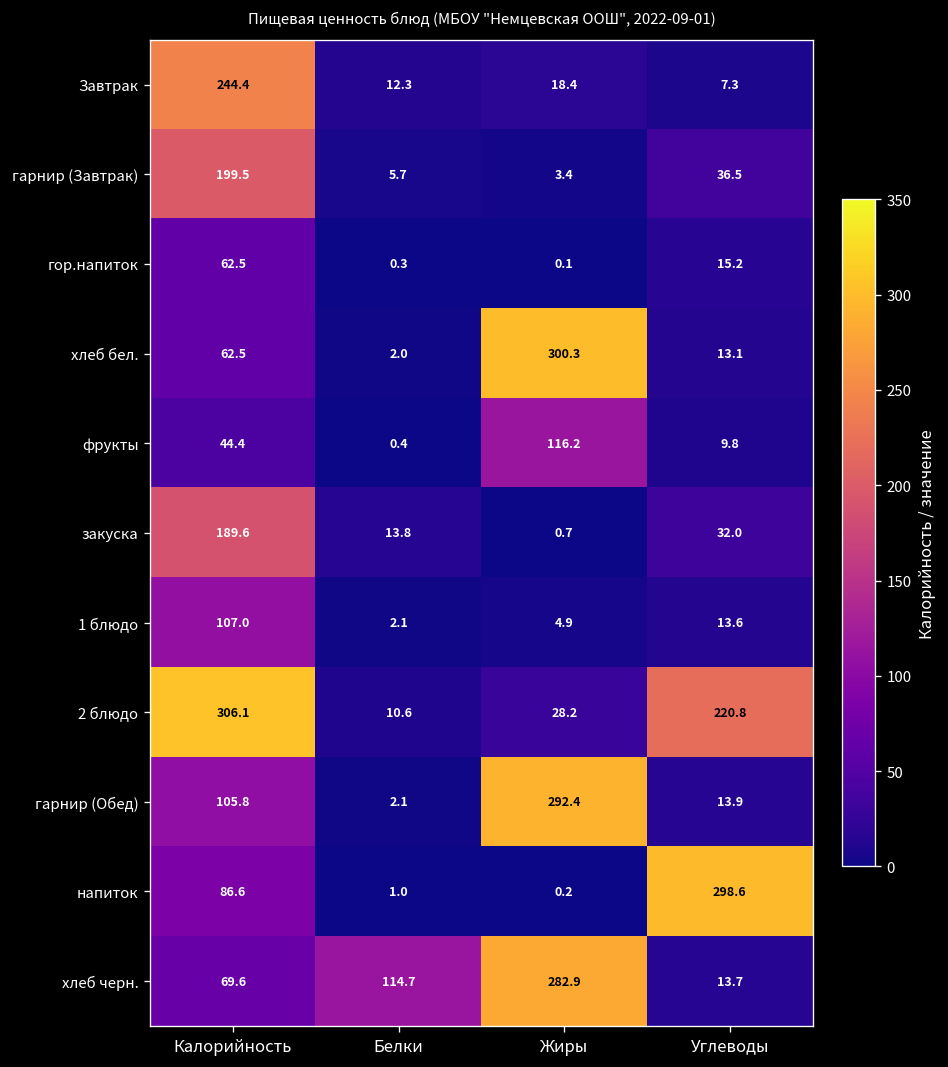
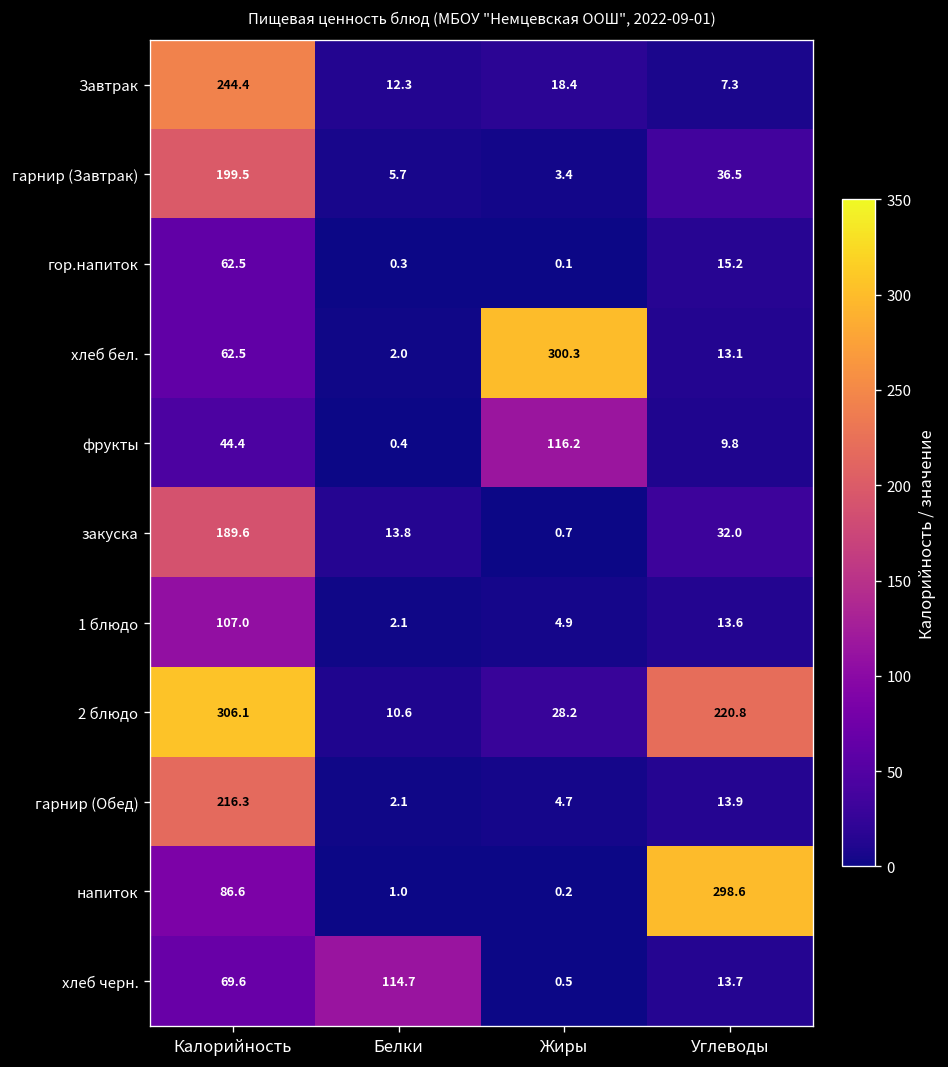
гарнир (Обед), Калорийность: 105.8 -> 216.3
гарнир (Обед), Жиры: 292.4 -> 4.7
хлеб черн., Жиры: 282.9 -> 0.5
